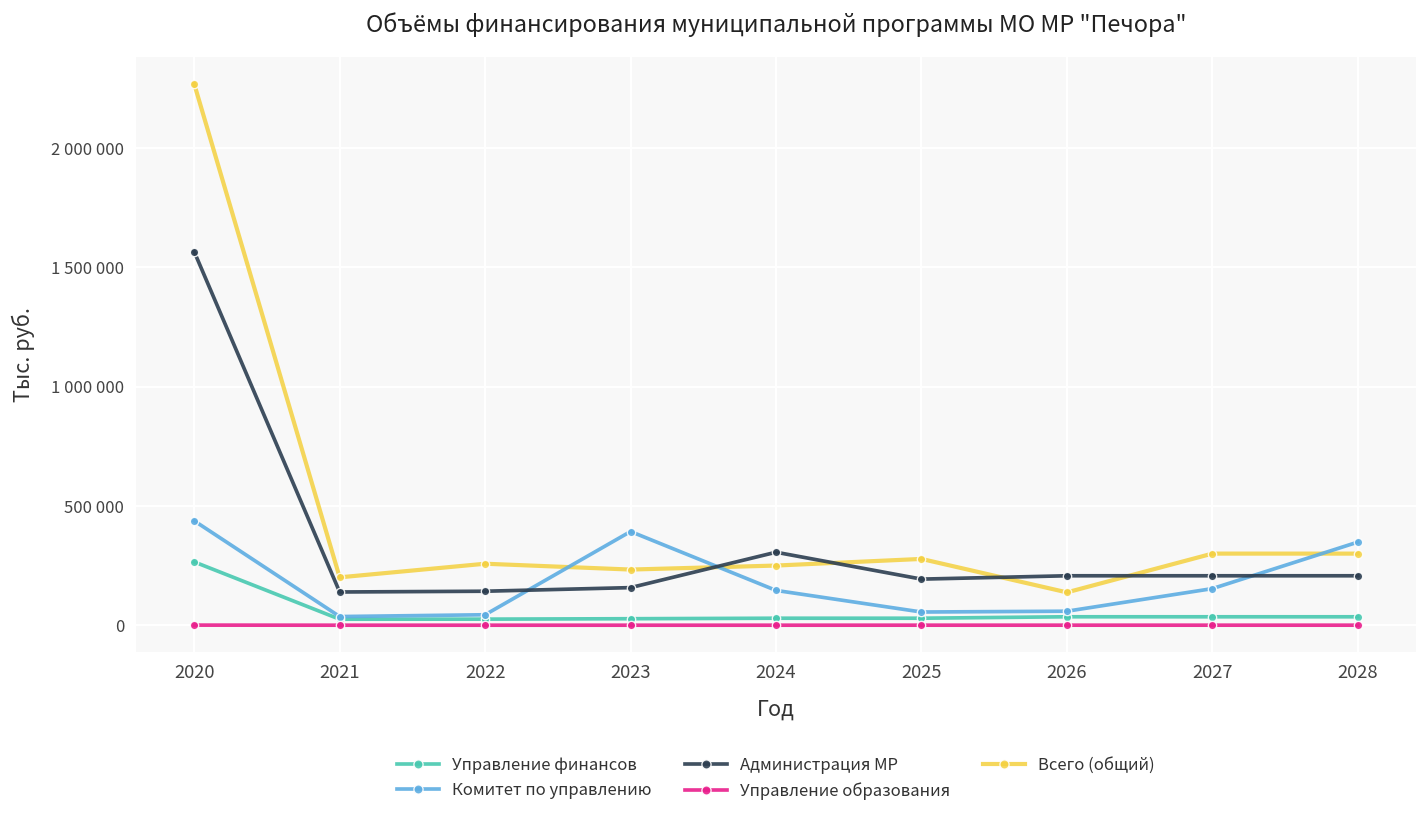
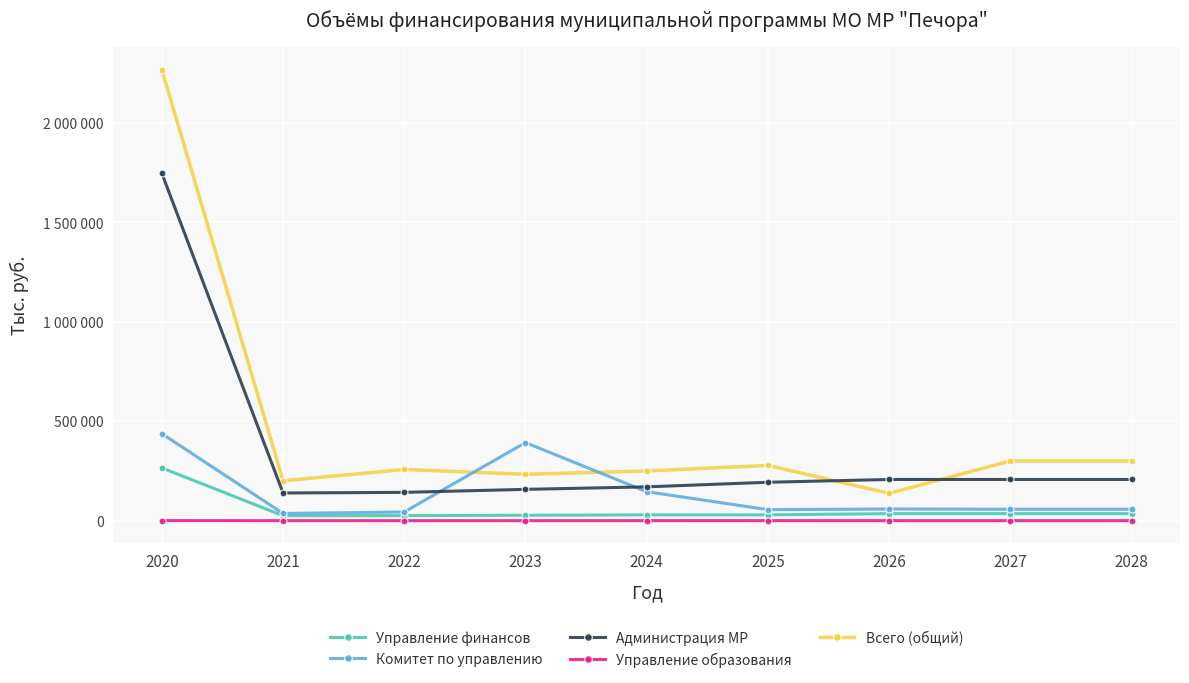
Администрация МР, 2020: 1570000 -> 1750000
Администрация МР, 2024: 310000 -> 170000
Комитет по управлению, 2027: 150000 -> 60000
Комитет по управлению, 2028: 350000 -> 60000
